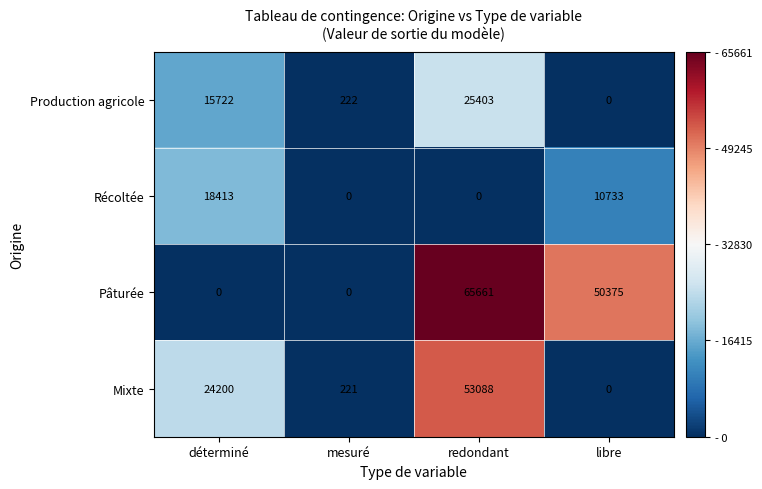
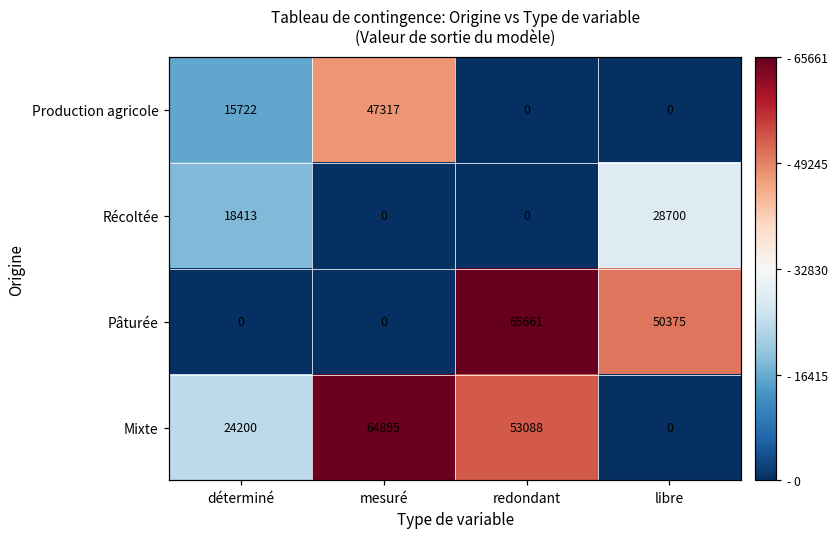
Production agricole, mesuré: 222 -> 47317
Production agricole, redondant: 25403 -> 0
Récoltée, libre: 10733 -> 28700
Mixte, mesuré: 221 -> 64895
